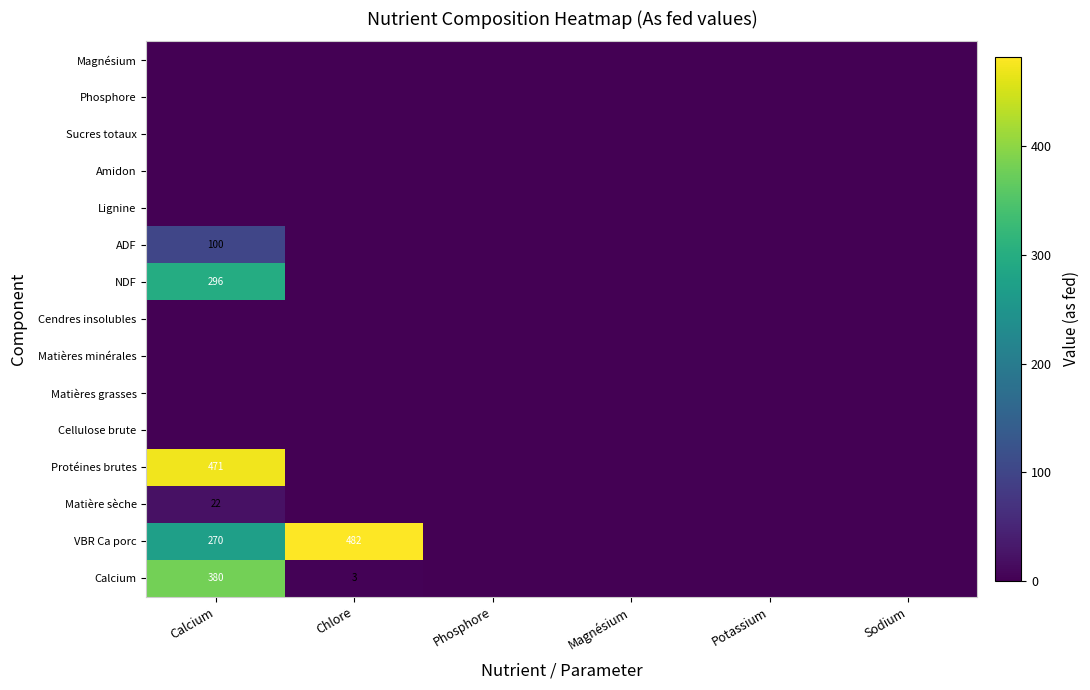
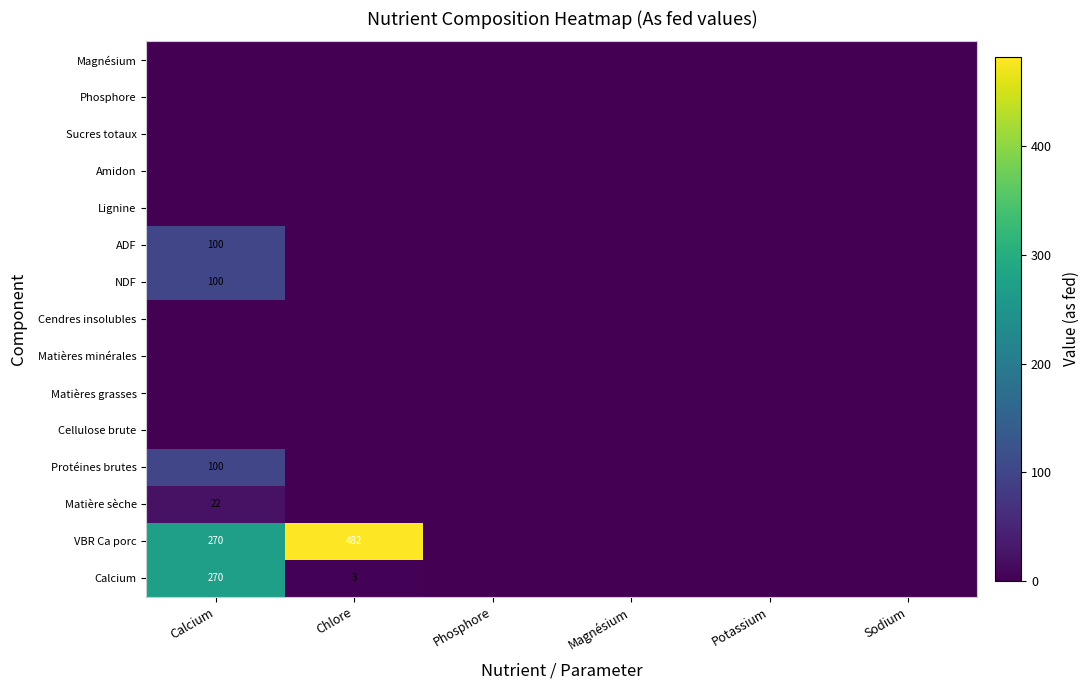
NDF, Calcium: 296 -> 100
Protéines brutes, Calcium: 471 -> 100
Calcium, Calcium: 380 -> 270
